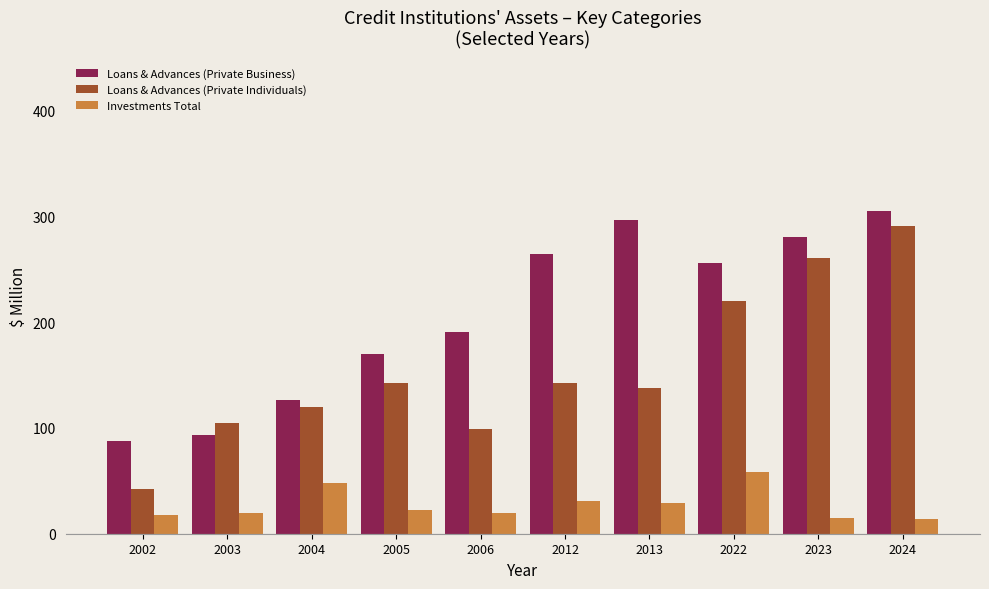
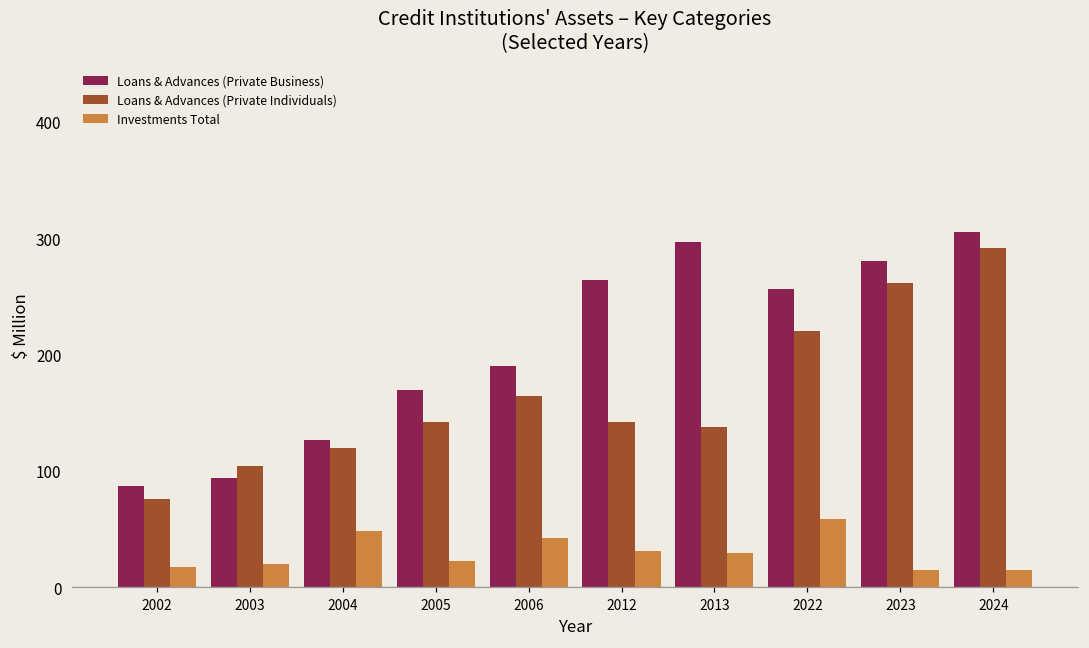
Loans & Advances (Private Individuals), 2002: 42 -> 76
Loans & Advances (Private Individuals), 2006: 99 -> 164
Investments Total, 2006: 20 -> 42
